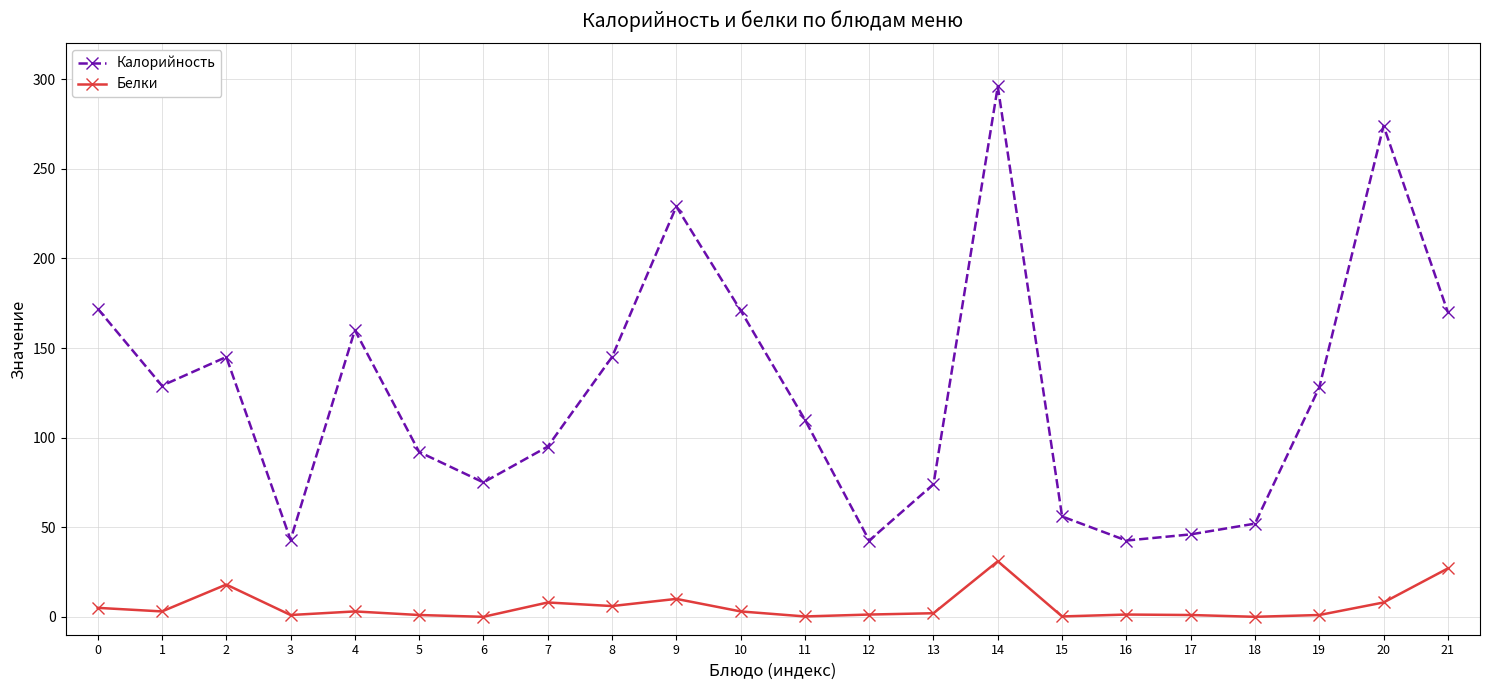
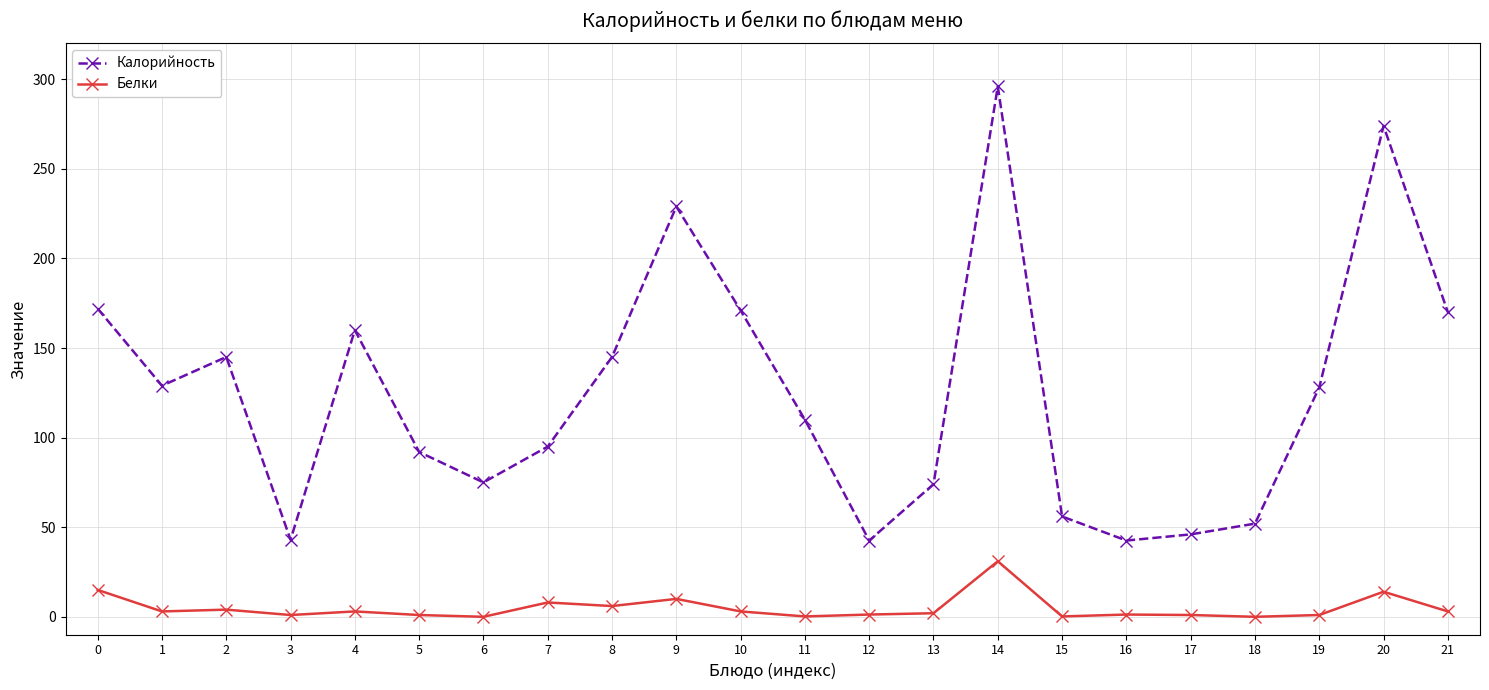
Белки, 0: 5 -> 15
Белки, 2: 18 -> 4
Белки, 20: 8 -> 14
Белки, 21: 27 -> 3
